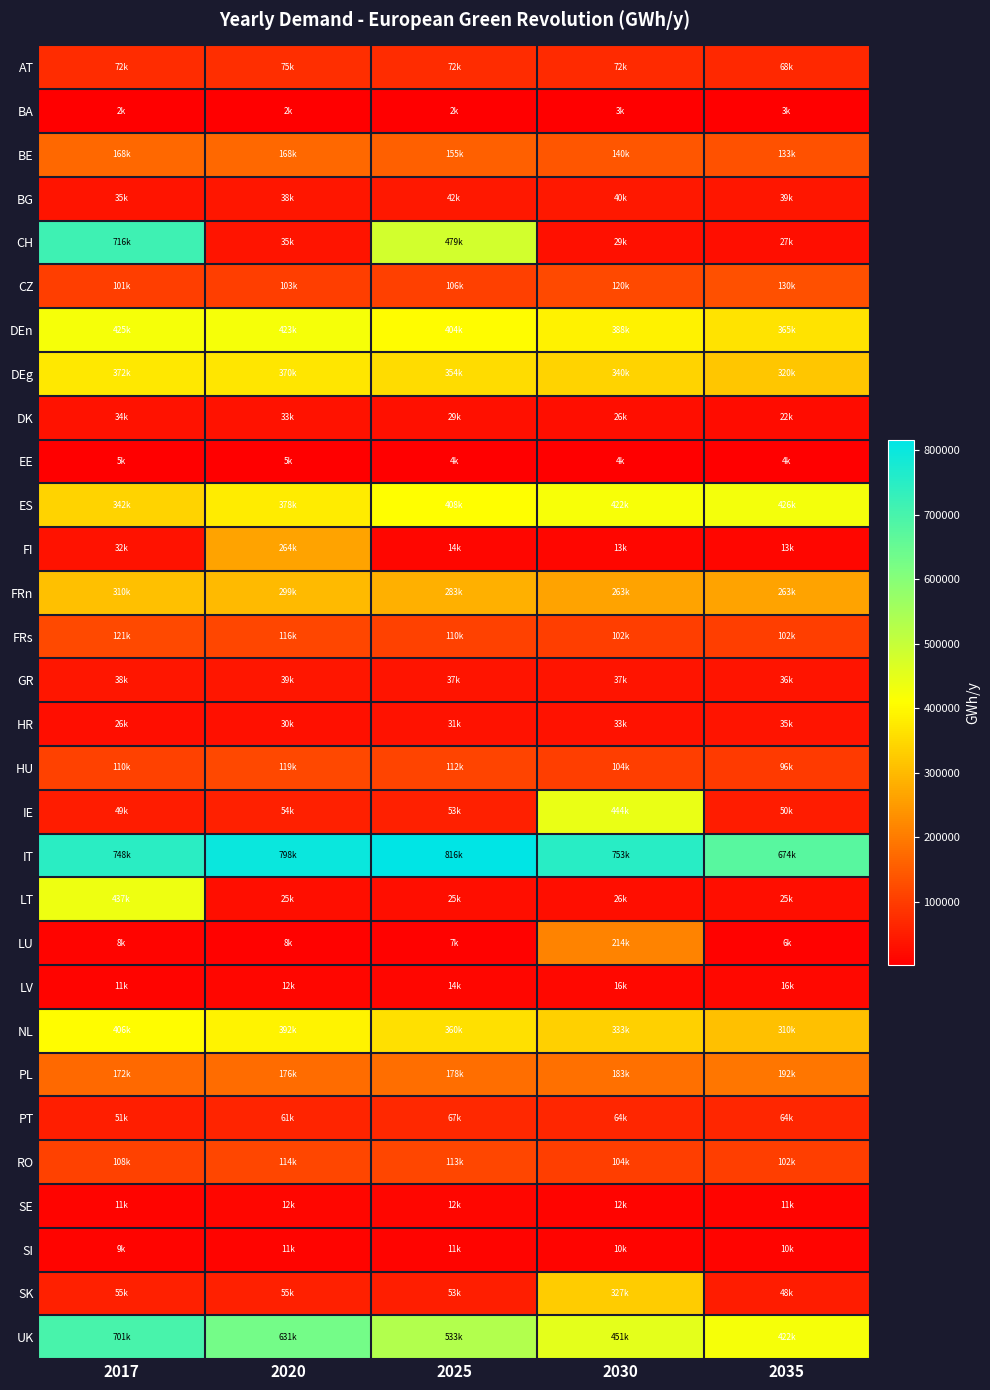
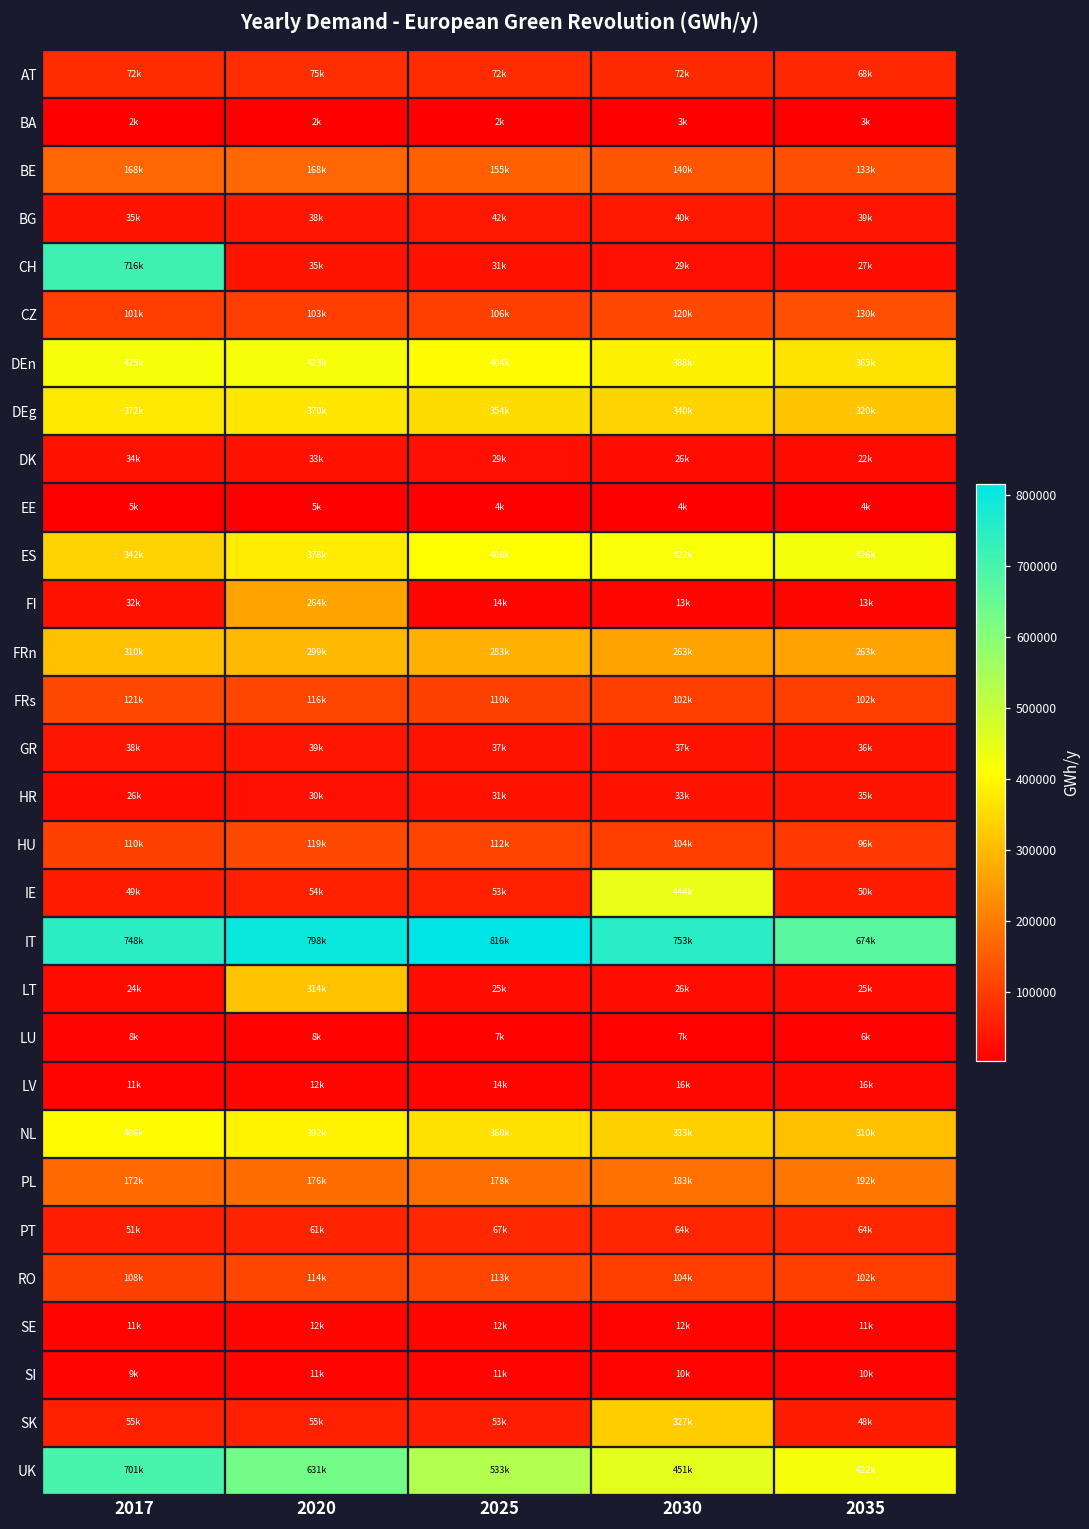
CH, 2025: 479k -> 31k
LT, 2017: 437k -> 24k
LT, 2020: 25k -> 314k
LU, 2030: 214k -> 7k
